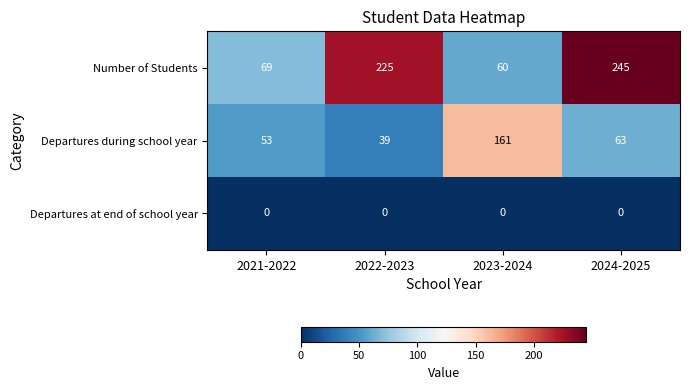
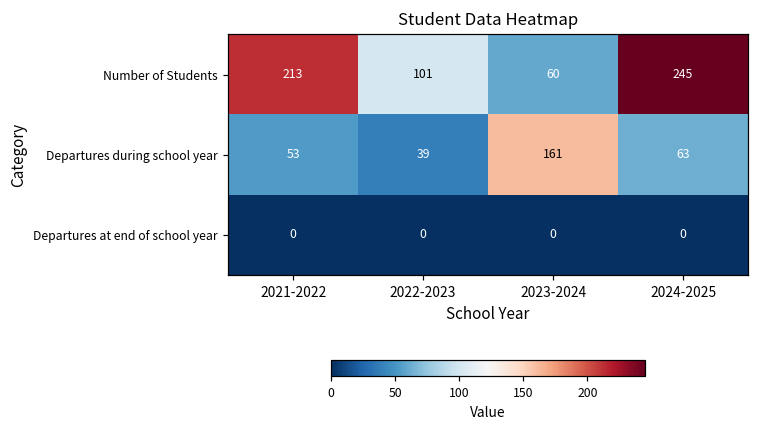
Number of Students, 2021-2022: 69 -> 213
Number of Students, 2022-2023: 225 -> 101
